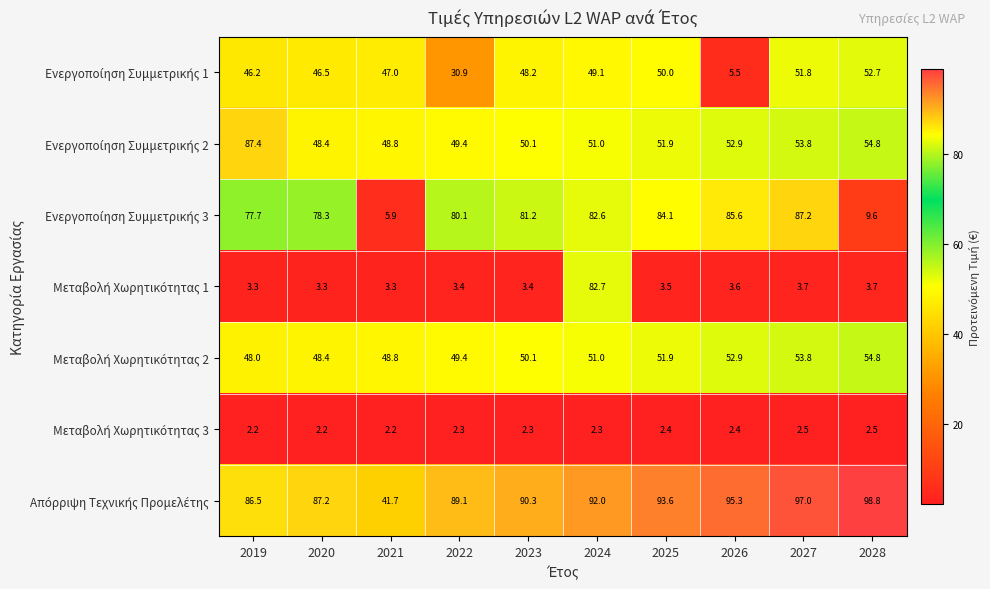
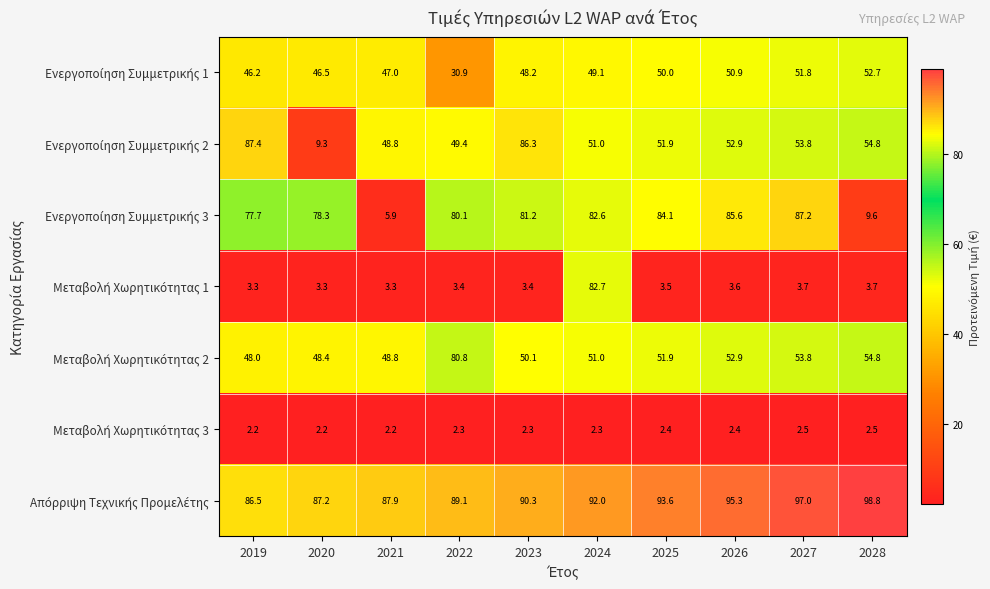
Ενεργοποίηση Συμμετρικής 1, 2026: 5.5 -> 50.9
Ενεργοποίηση Συμμετρικής 2, 2020: 48.4 -> 9.3
Ενεργοποίηση Συμμετρικής 2, 2023: 50.1 -> 86.3
Μεταβολή Χωρητικότητας 2, 2022: 49.4 -> 80.8
Απόρριψη Τεχνικής Προμελέτης, 2021: 41.7 -> 87.9
